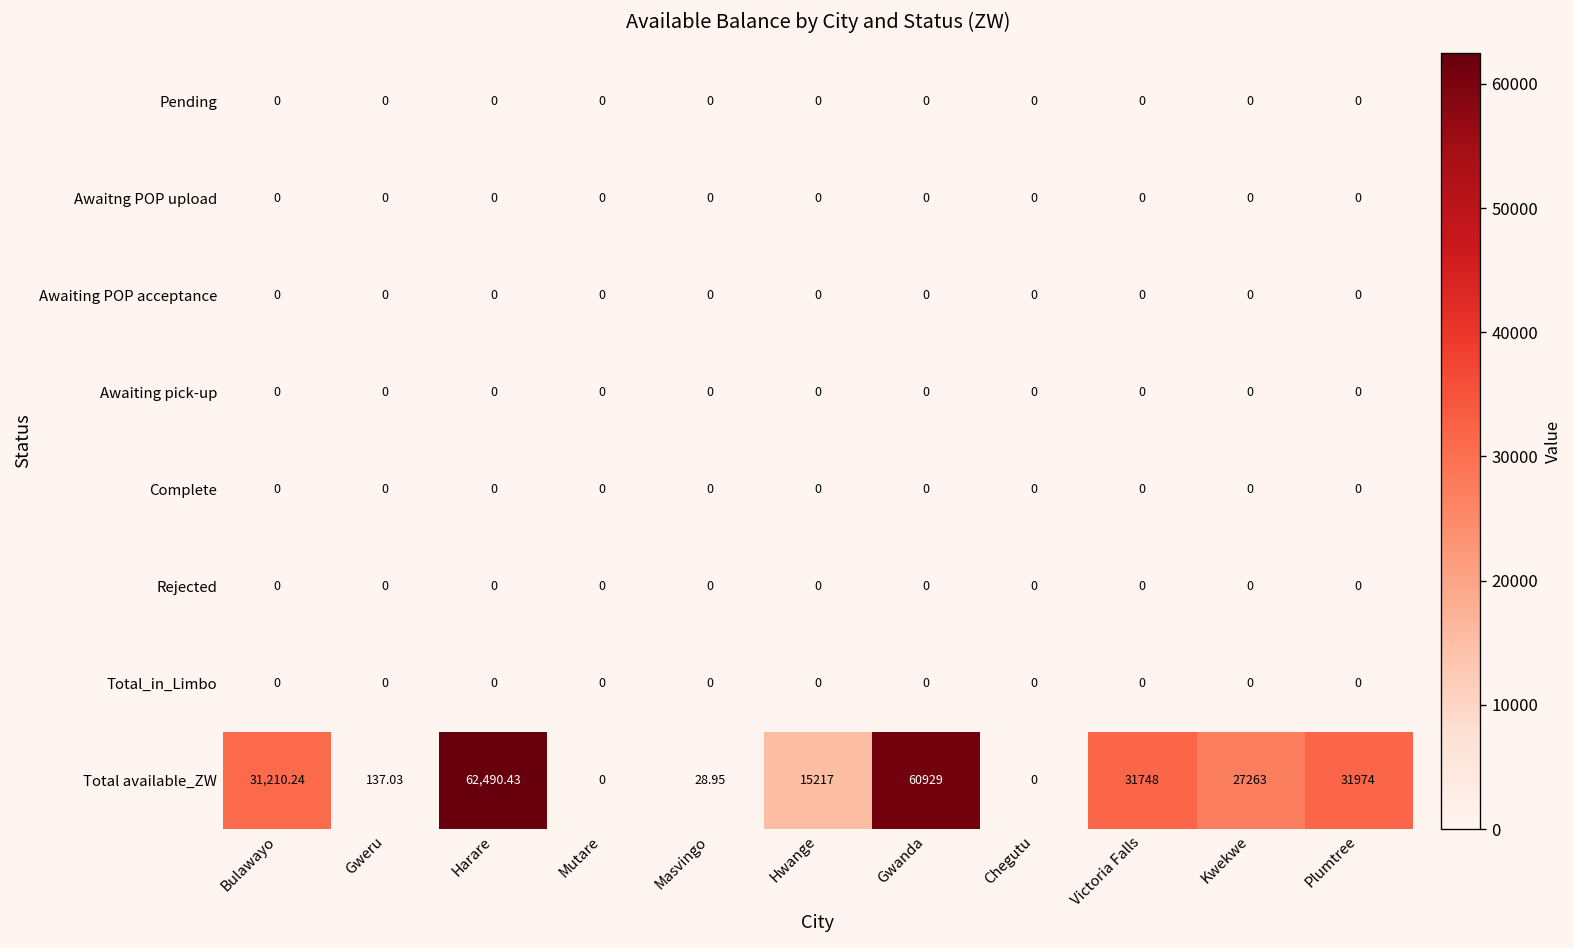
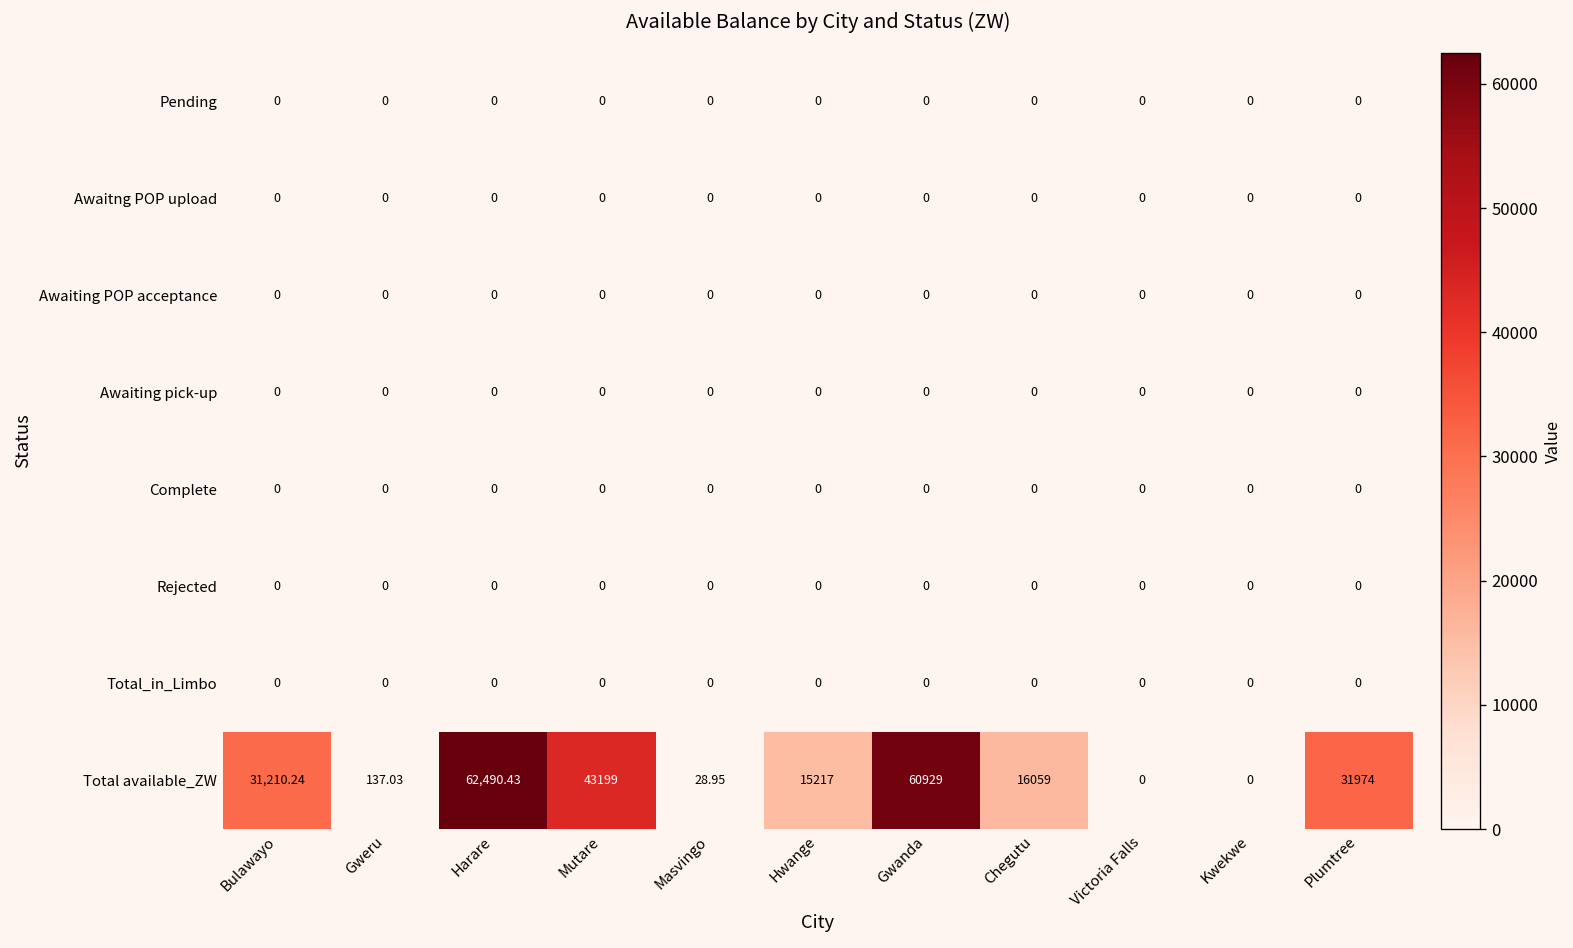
Total available_ZW, Mutare: 0 -> 43199
Total available_ZW, Chegutu: 0 -> 16059
Total available_ZW, Victoria Falls: 31748 -> 0
Total available_ZW, Kwekwe: 27263 -> 0
